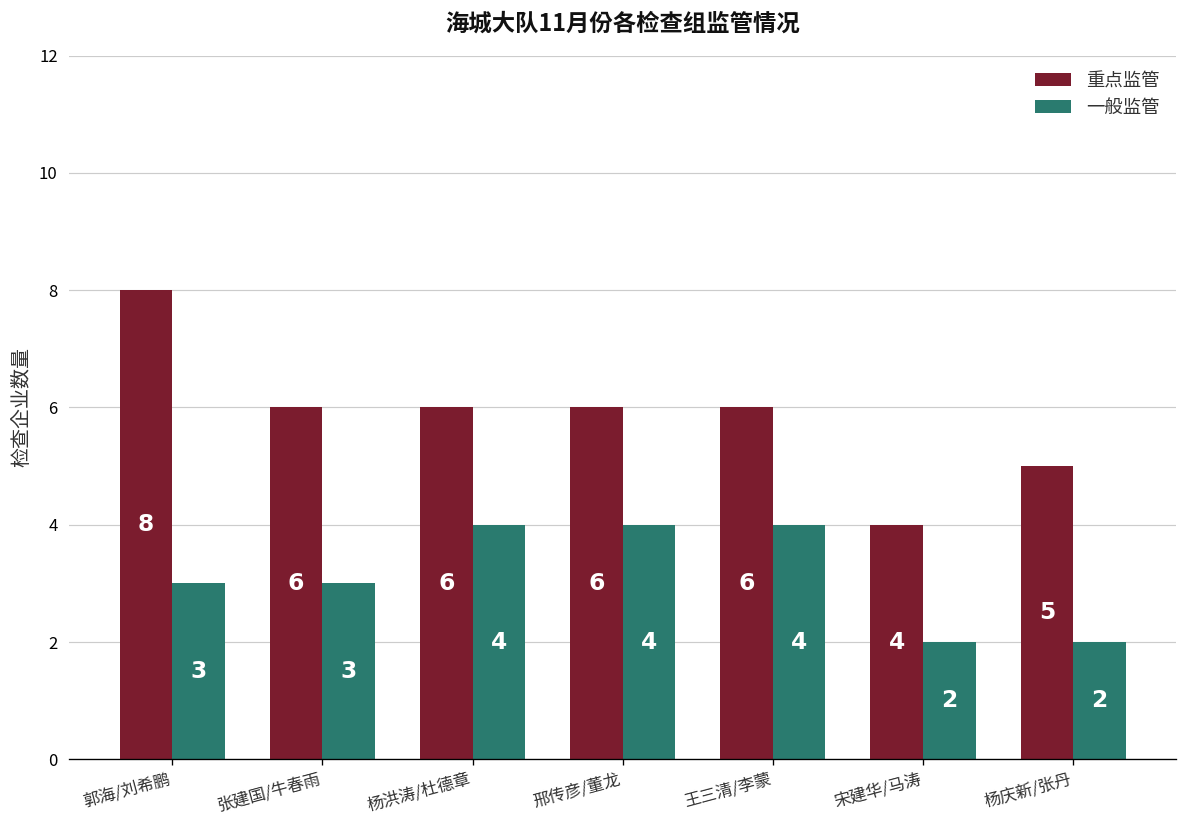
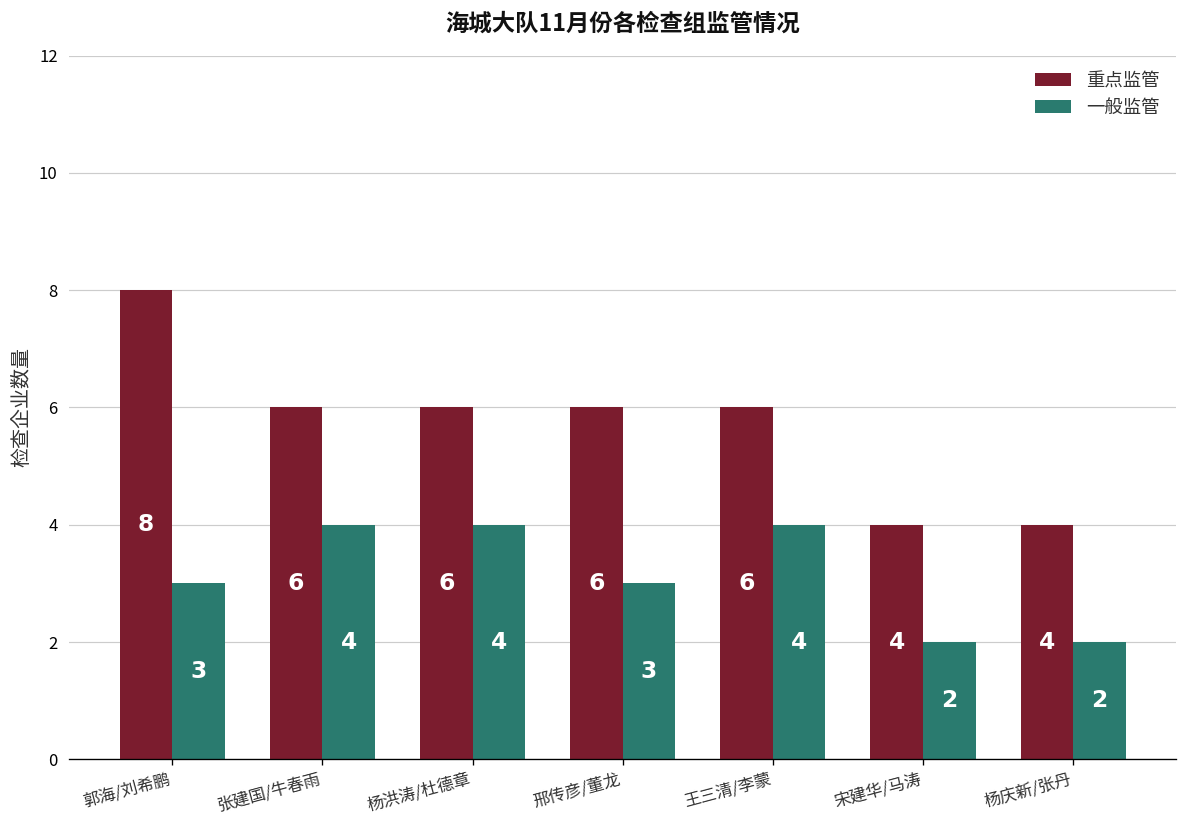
一般监管, 张建国/牛春雨: 3 -> 4
一般监管, 邢传彦/董龙: 4 -> 3
重点监管, 杨庆新/张丹: 5 -> 4
